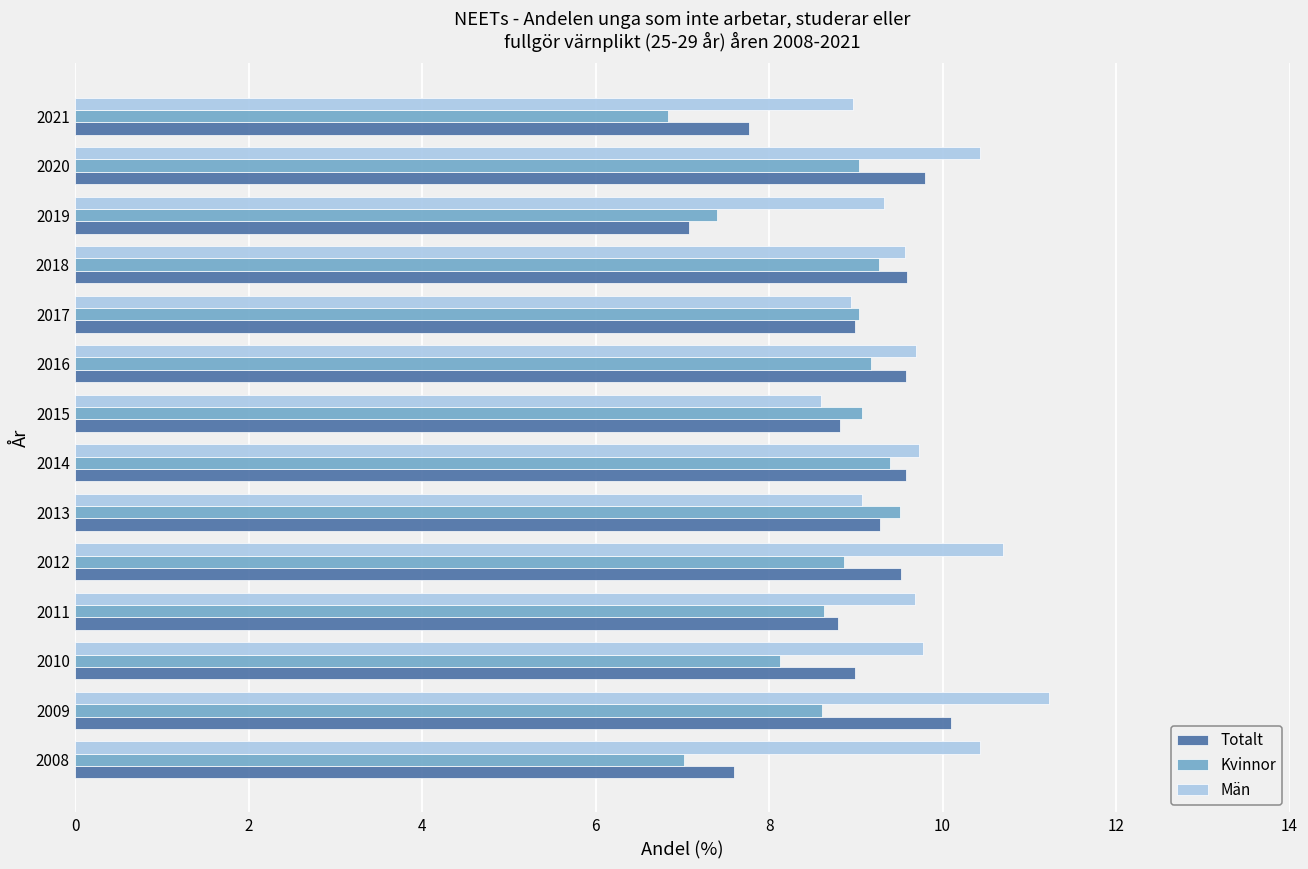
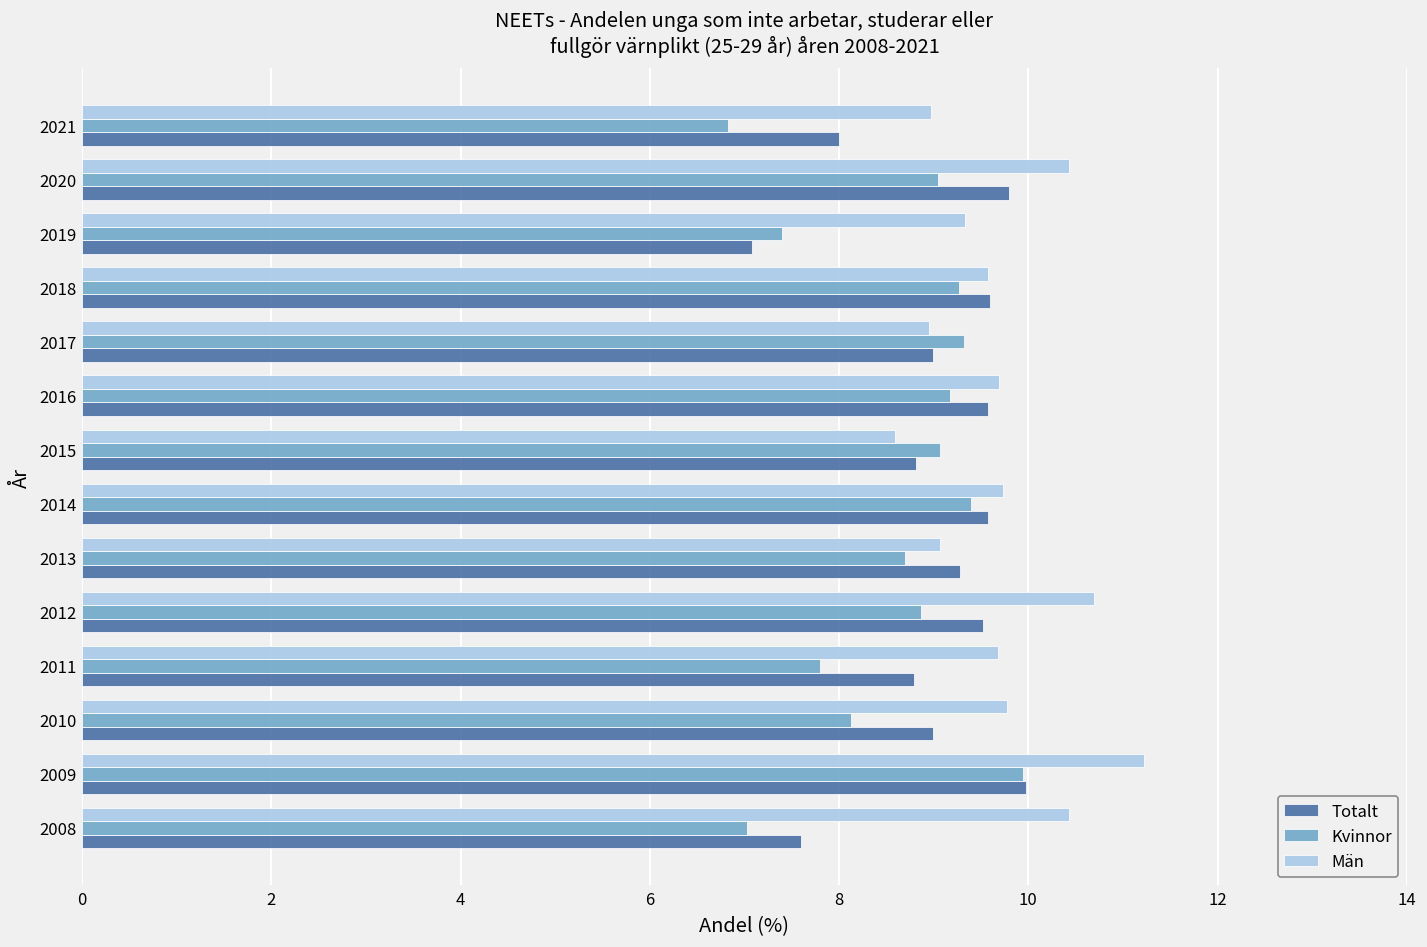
Totalt, 2021: 7.8 -> 8.0
Kvinnor, 2017: 9.0 -> 9.3
Kvinnor, 2013: 9.5 -> 8.7
Kvinnor, 2011: 8.6 -> 7.8
Kvinnor, 2009: 8.6 -> 9.9
Totalt, 2009: 10.1 -> 10.0
